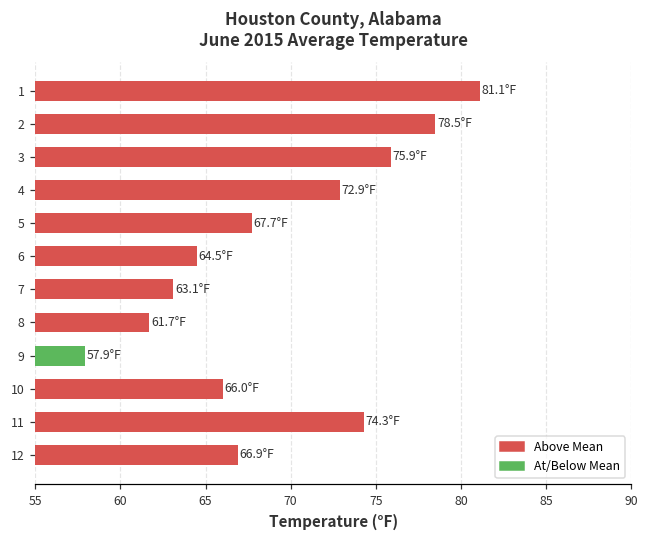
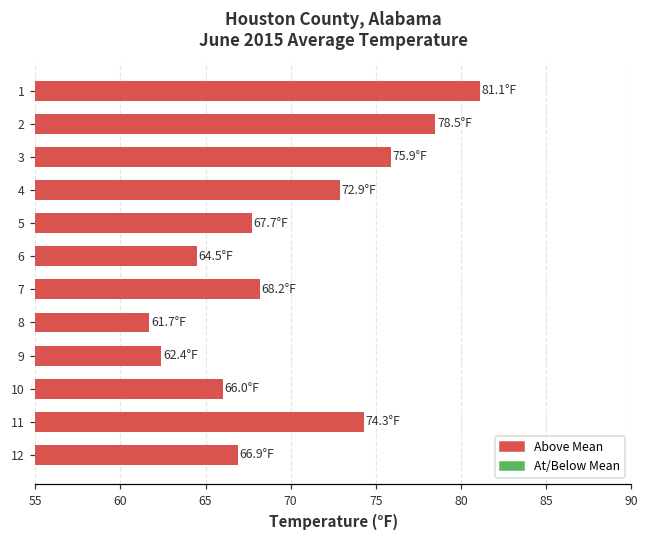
7: 63.1°F -> 68.2°F
9: 57.9°F -> 62.4°F
